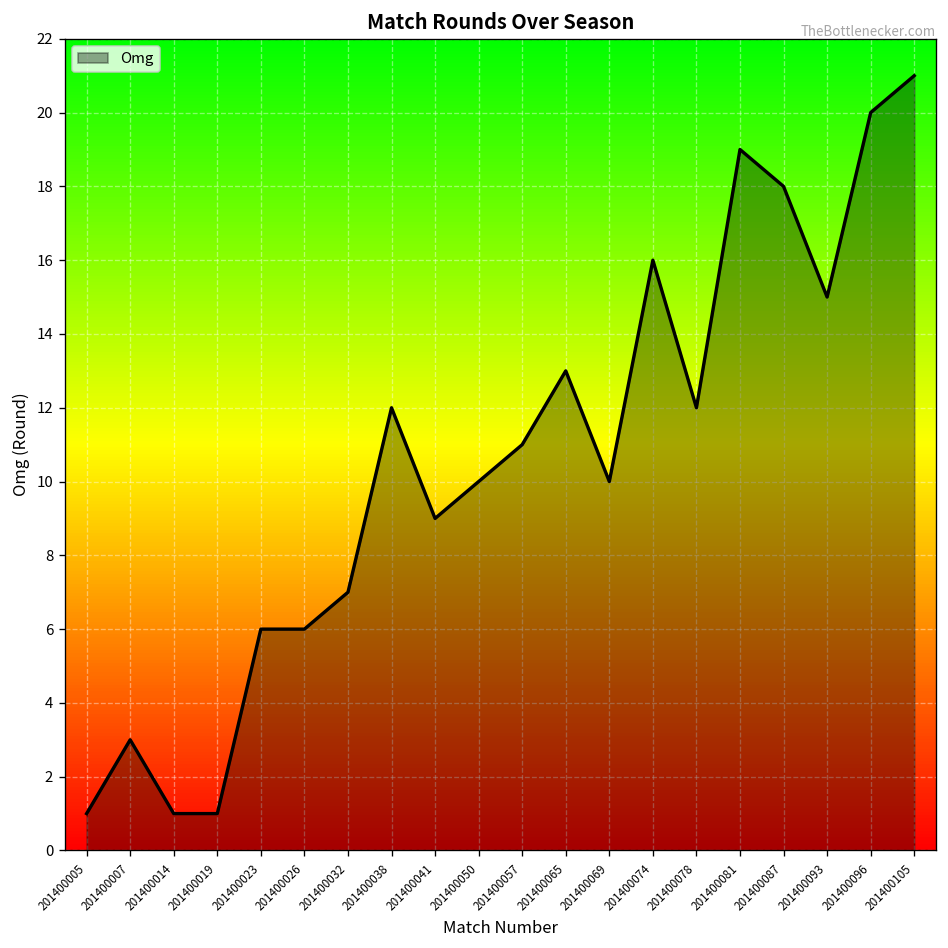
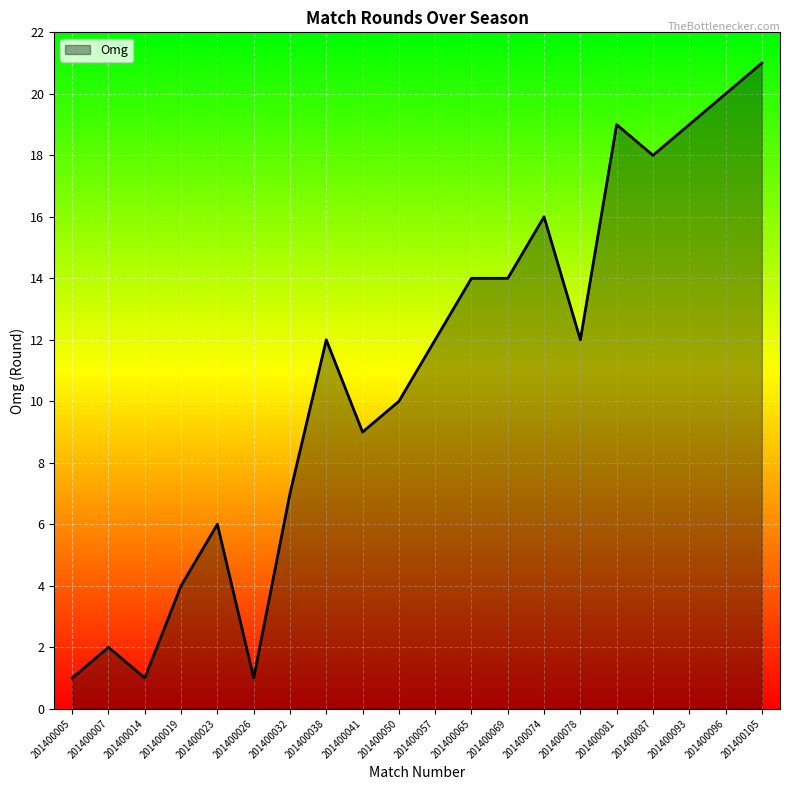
201400007: 3 -> 2
201400019: 1 -> 4
201400026: 6 -> 1
201400057: 11 -> 12
201400065: 13 -> 14
201400069: 10 -> 14
201400093: 15 -> 19
